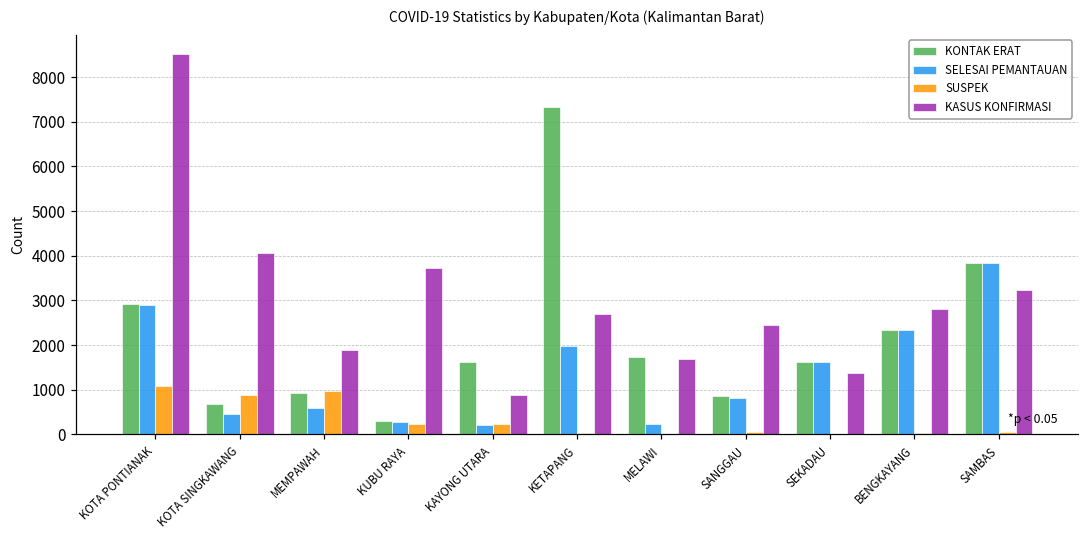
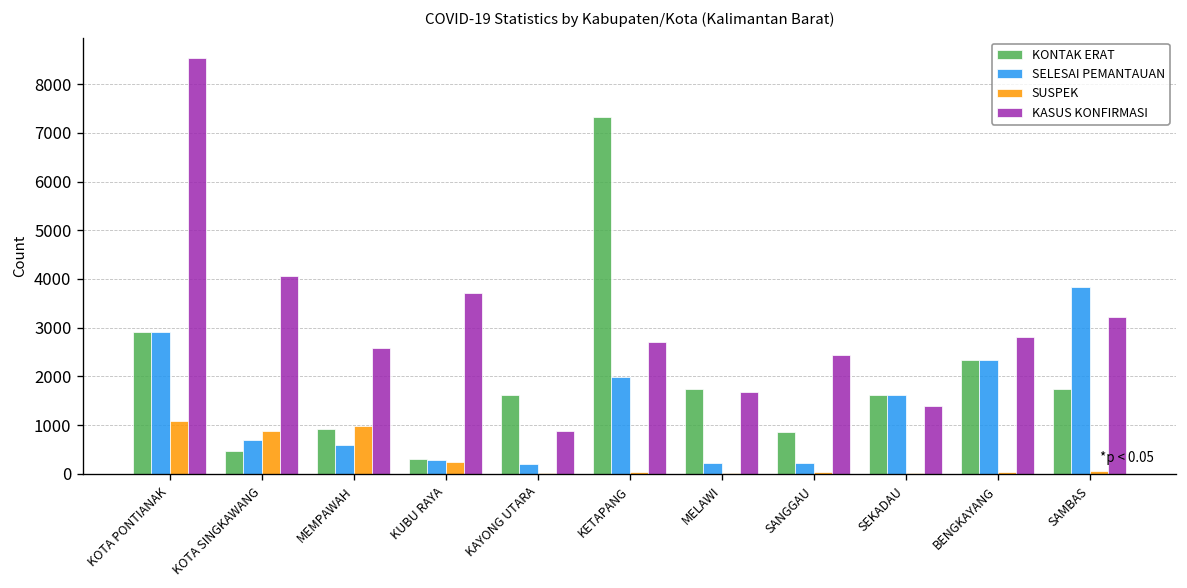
KONTAK ERAT, KOTA SINGKAWANG: 700 -> 500
SELESAI PEMANTAUAN, KOTA SINGKAWANG: 500 -> 700
KASUS KONFIRMASI, MEMPAWAH: 1900 -> 2600
SUSPEK, KAYONG UTARA: 200 -> 0
SELESAI PEMANTAUAN, SANGGAU: 800 -> 200
KONTAK ERAT, SAMBAS: 3800 -> 1700
